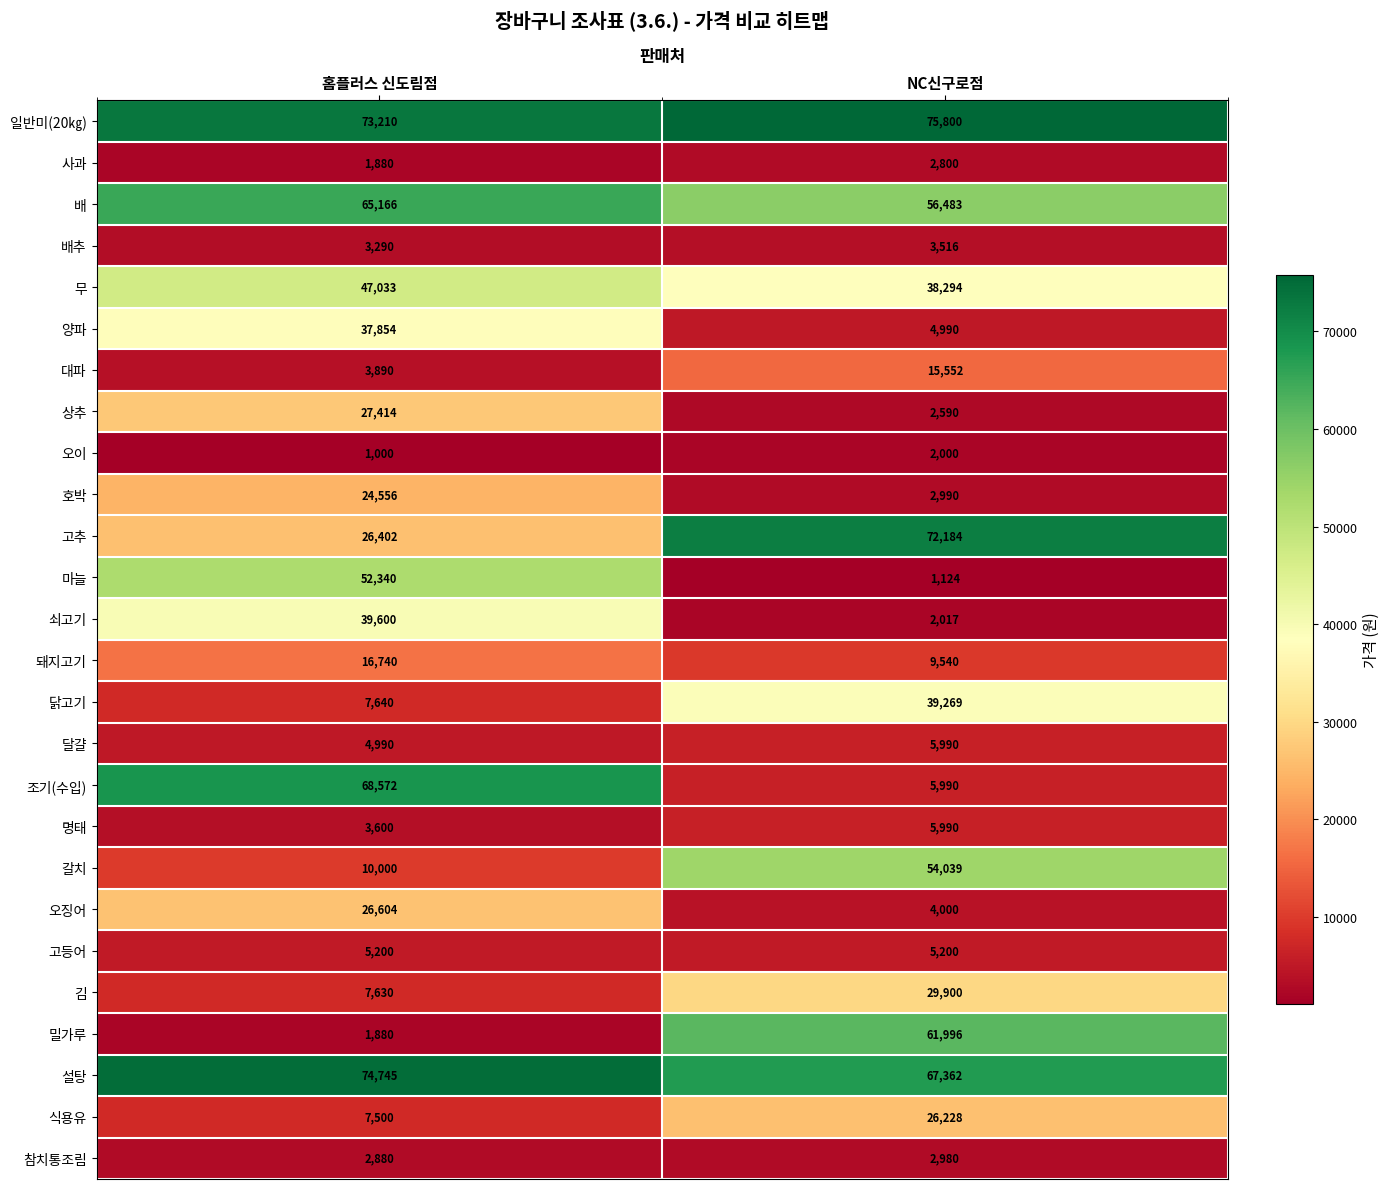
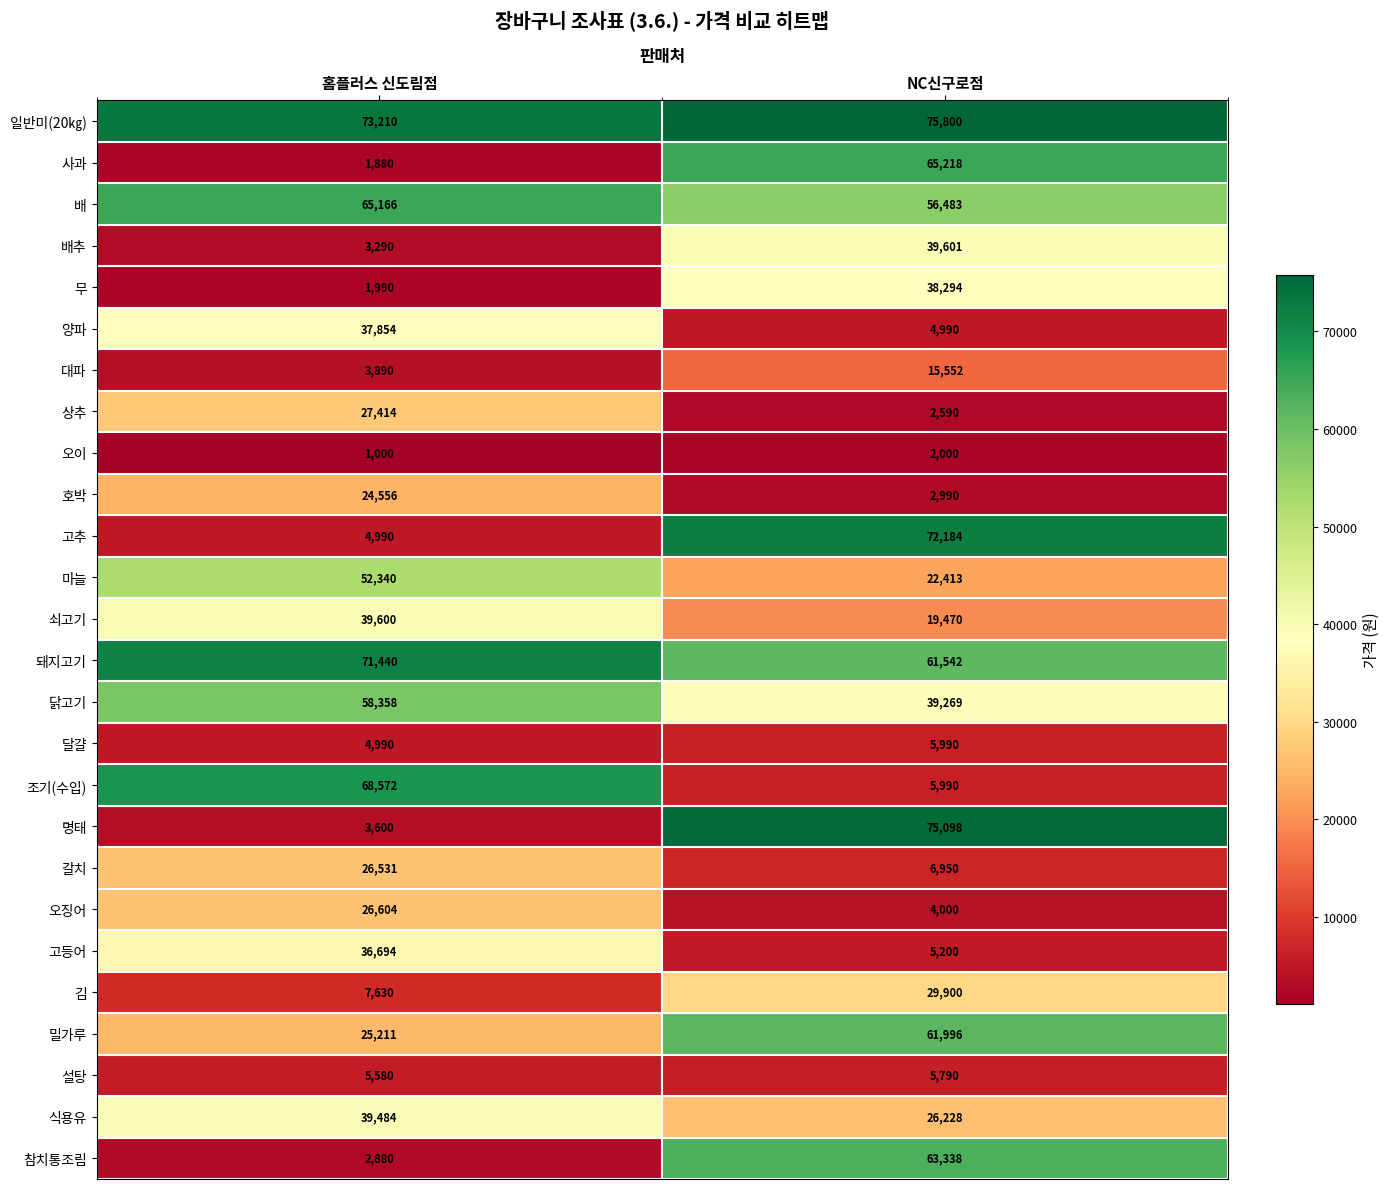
사과, NC신구로점: 2,800 -> 65,218
배추, NC신구로점: 3,516 -> 39,601
무, 홈플러스 신도림점: 47,033 -> 1,990
고추, 홈플러스 신도림점: 26,402 -> 4,990
마늘, NC신구로점: 1,124 -> 22,413
쇠고기, NC신구로점: 2,017 -> 19,470
돼지고기, 홈플러스 신도림점: 16,740 -> 71,440
돼지고기, NC신구로점: 9,540 -> 61,542
닭고기, 홈플러스 신도림점: 7,640 -> 58,358
명태, NC신구로점: 5,990 -> 75,098
갈치, 홈플러스 신도림점: 10,000 -> 26,531
갈치, NC신구로점: 54,039 -> 6,950
고등어, 홈플러스 신도림점: 5,200 -> 36,694
밀가루, 홈플러스 신도림점: 1,880 -> 25,211
설탕, 홈플러스 신도림점: 74,745 -> 5,580
설탕, NC신구로점: 67,362 -> 5,790
식용유, 홈플러스 신도림점: 7,500 -> 39,484
참치통조림, NC신구로점: 2,980 -> 63,338
